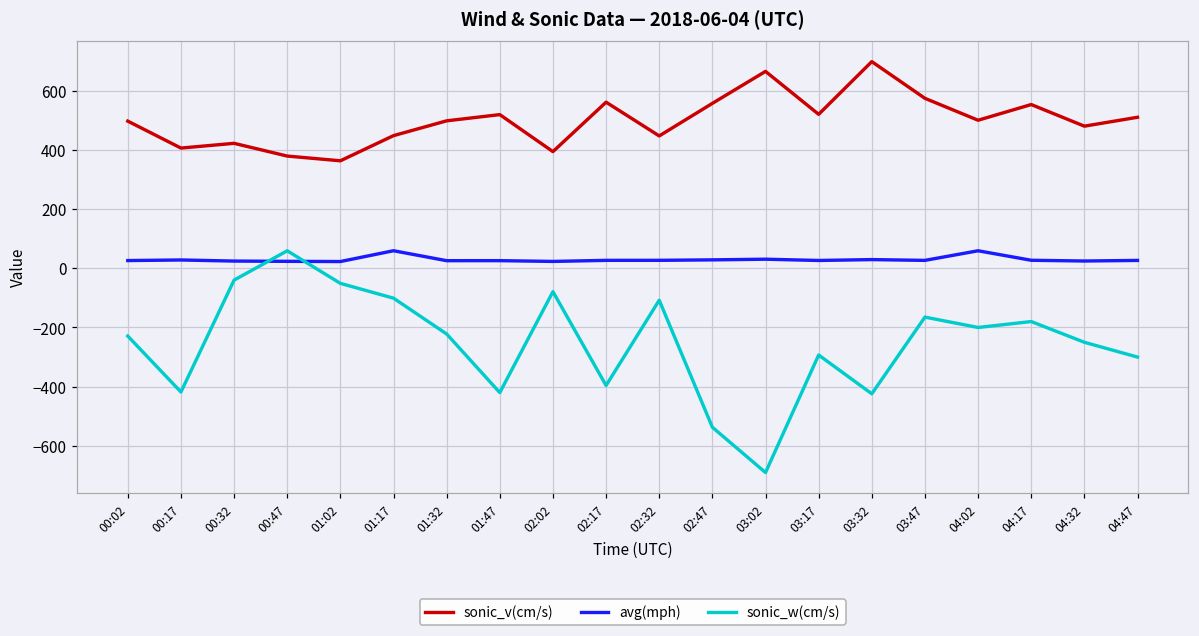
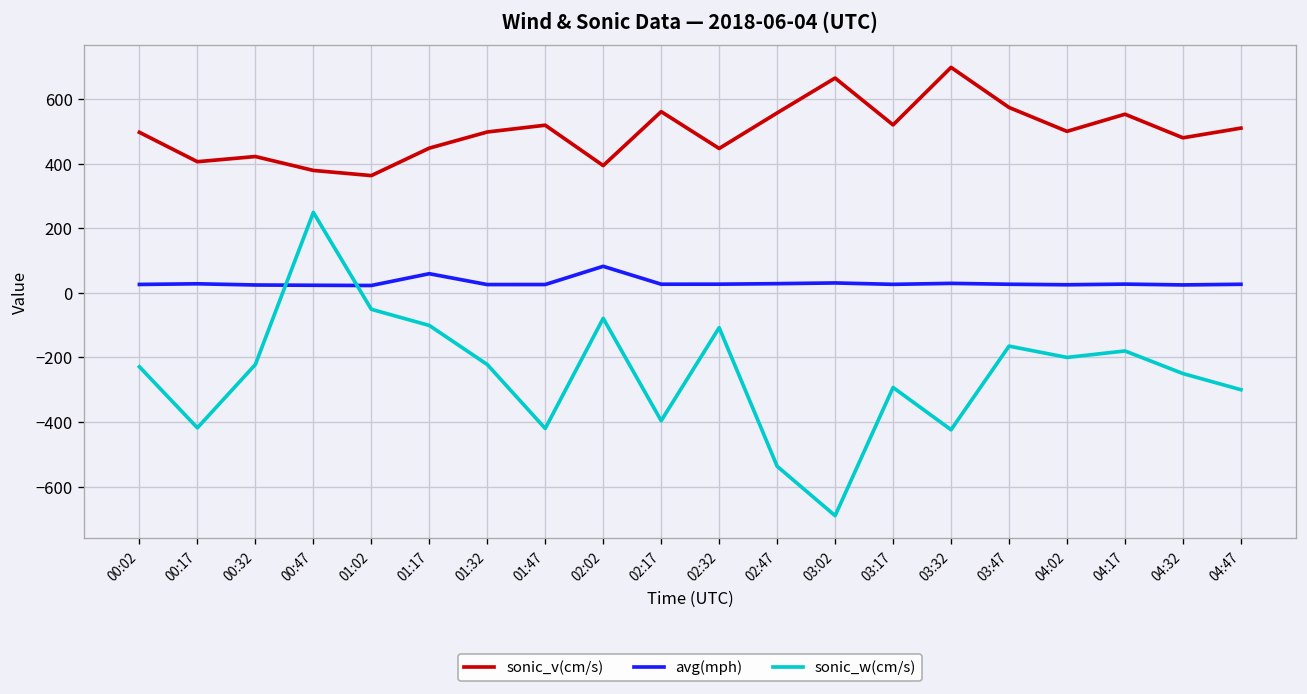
sonic_w(cm/s), 00:32: -40 -> -220
sonic_w(cm/s), 00:47: 60 -> 250
avg(mph), 02:02: 20 -> 80
avg(mph), 04:02: 60 -> 30
